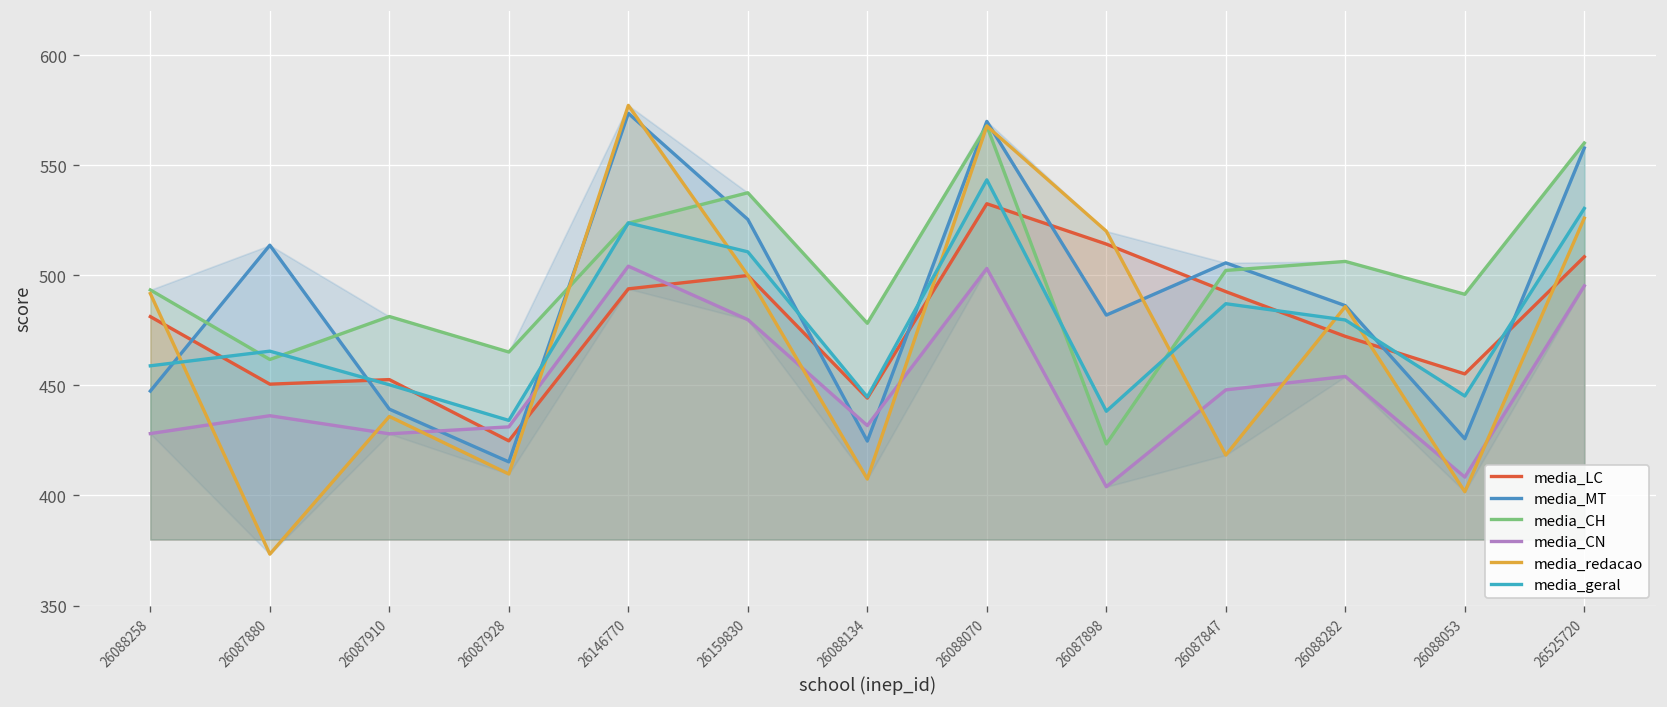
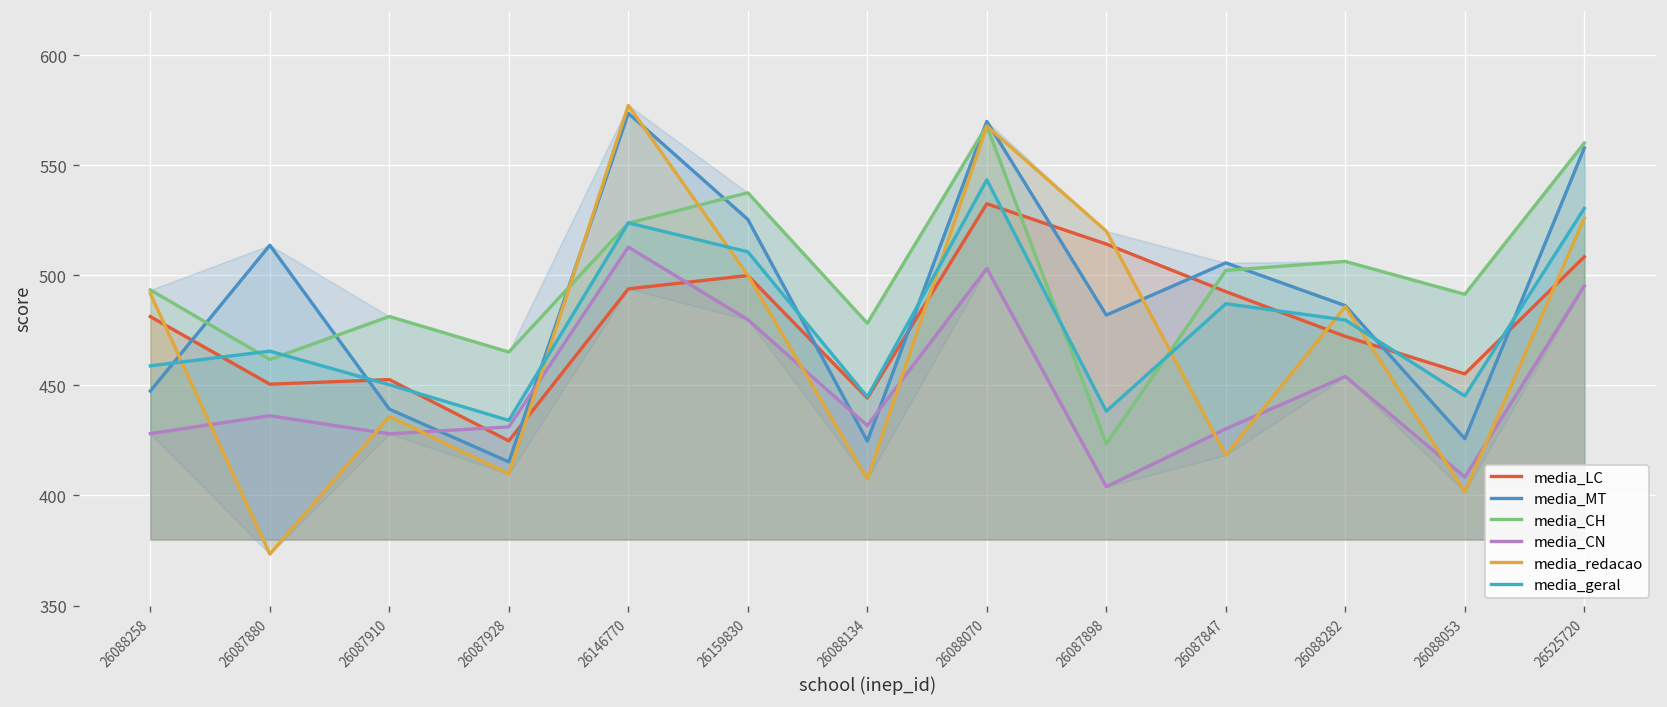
media_CN, 26146770: 504 -> 513
media_CN, 26087847: 448 -> 430
